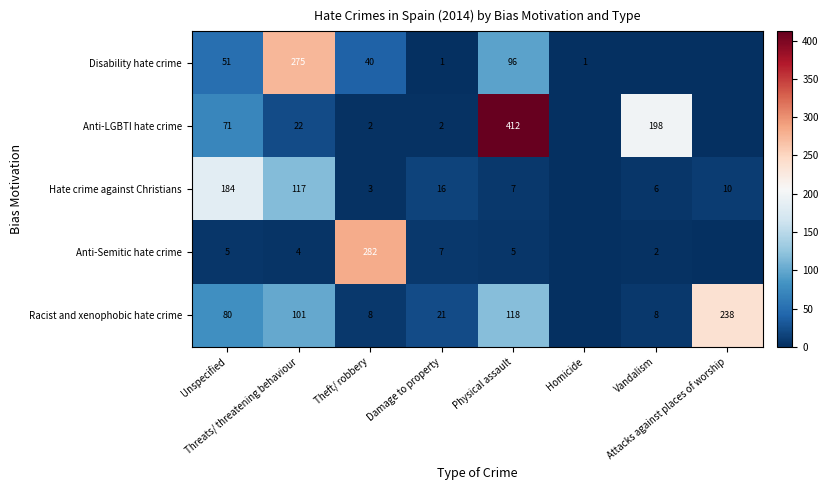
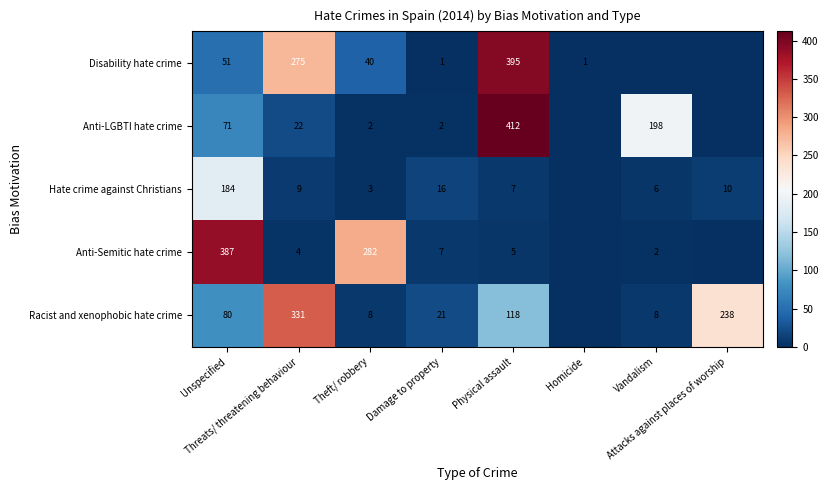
Disability hate crime, Physical assault: 96 -> 395
Hate crime against Christians, Threats/ threatening behaviour: 117 -> 9
Anti-Semitic hate crime, Unspecified: 5 -> 387
Racist and xenophobic hate crime, Threats/ threatening behaviour: 101 -> 331
